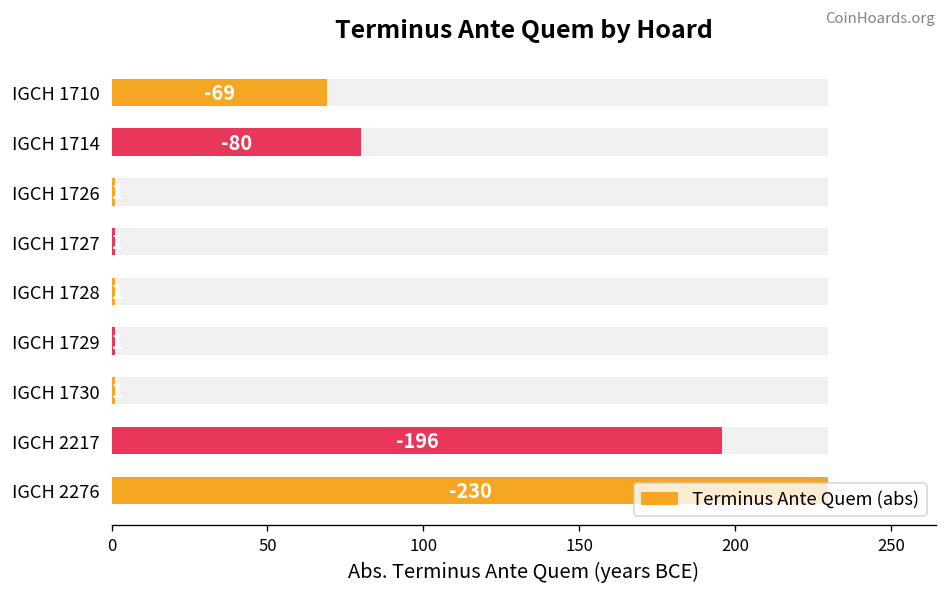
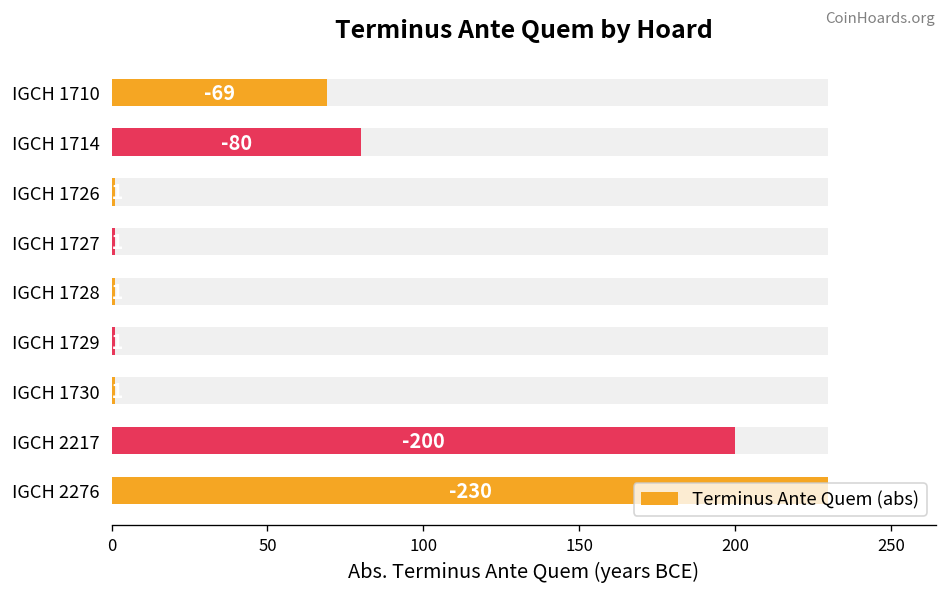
Terminus Ante Quem (abs), IGCH 2217: -196 -> -200
